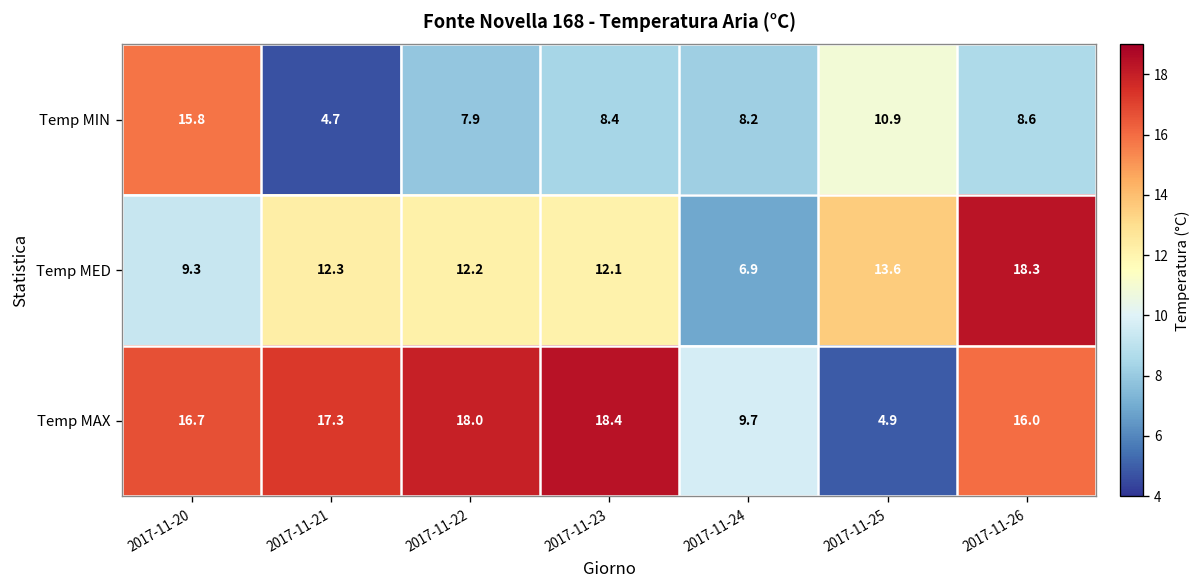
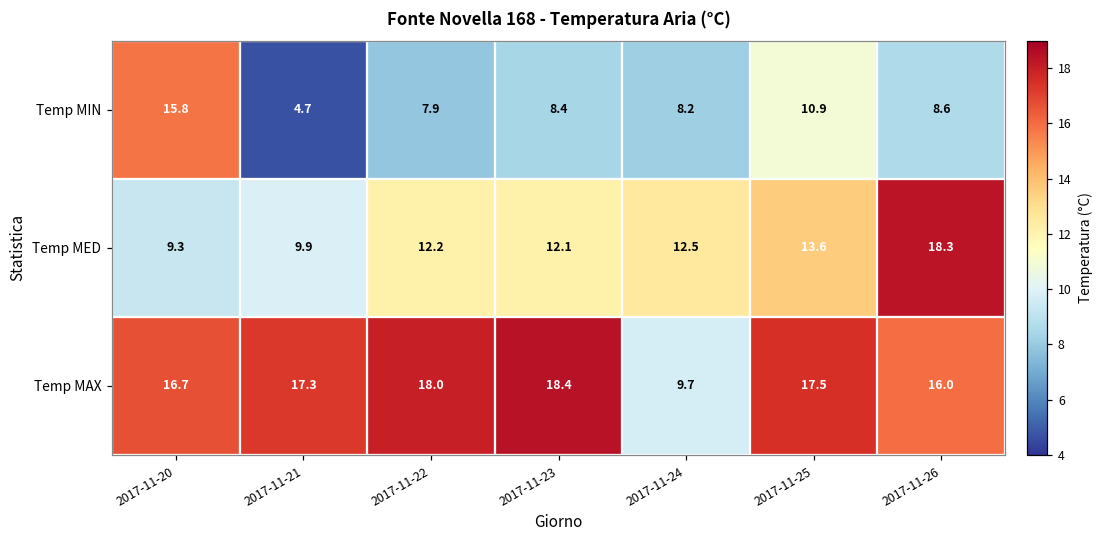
Temp MED, 2017-11-21: 12.3 -> 9.9
Temp MED, 2017-11-24: 6.9 -> 12.5
Temp MAX, 2017-11-25: 4.9 -> 17.5
